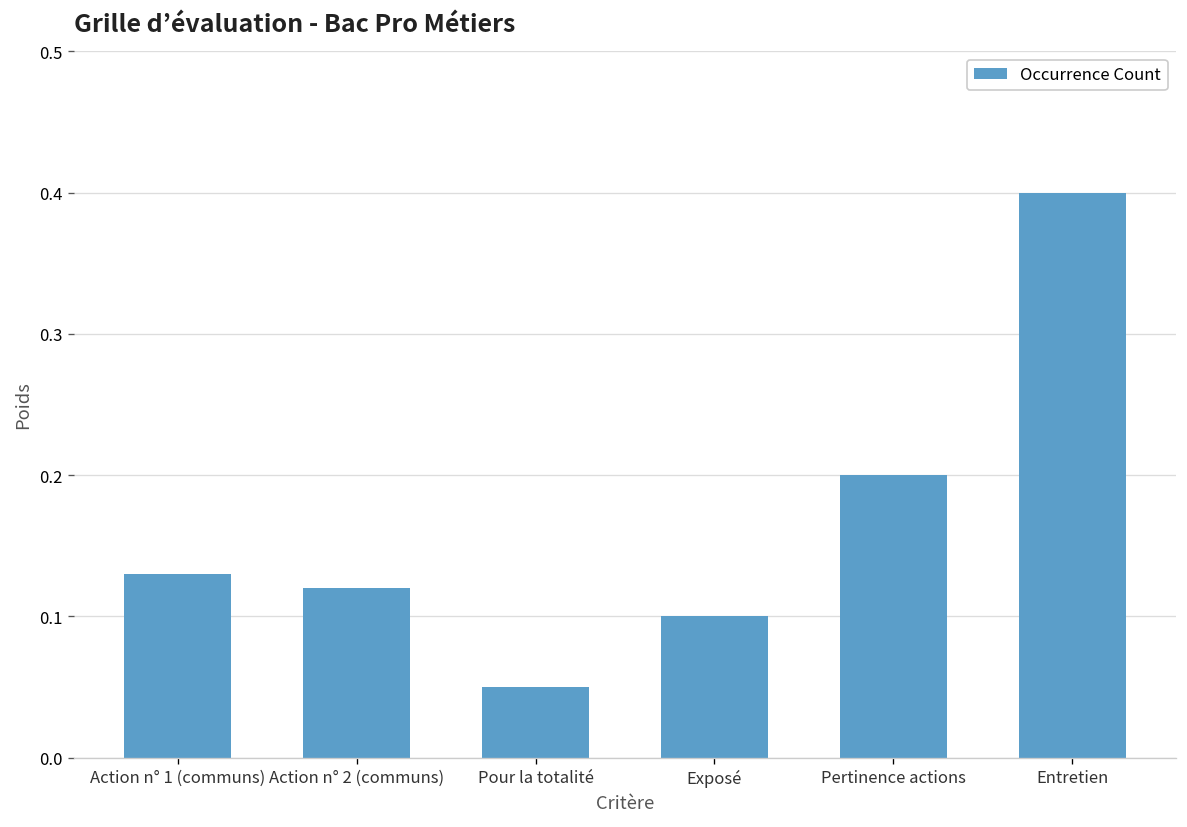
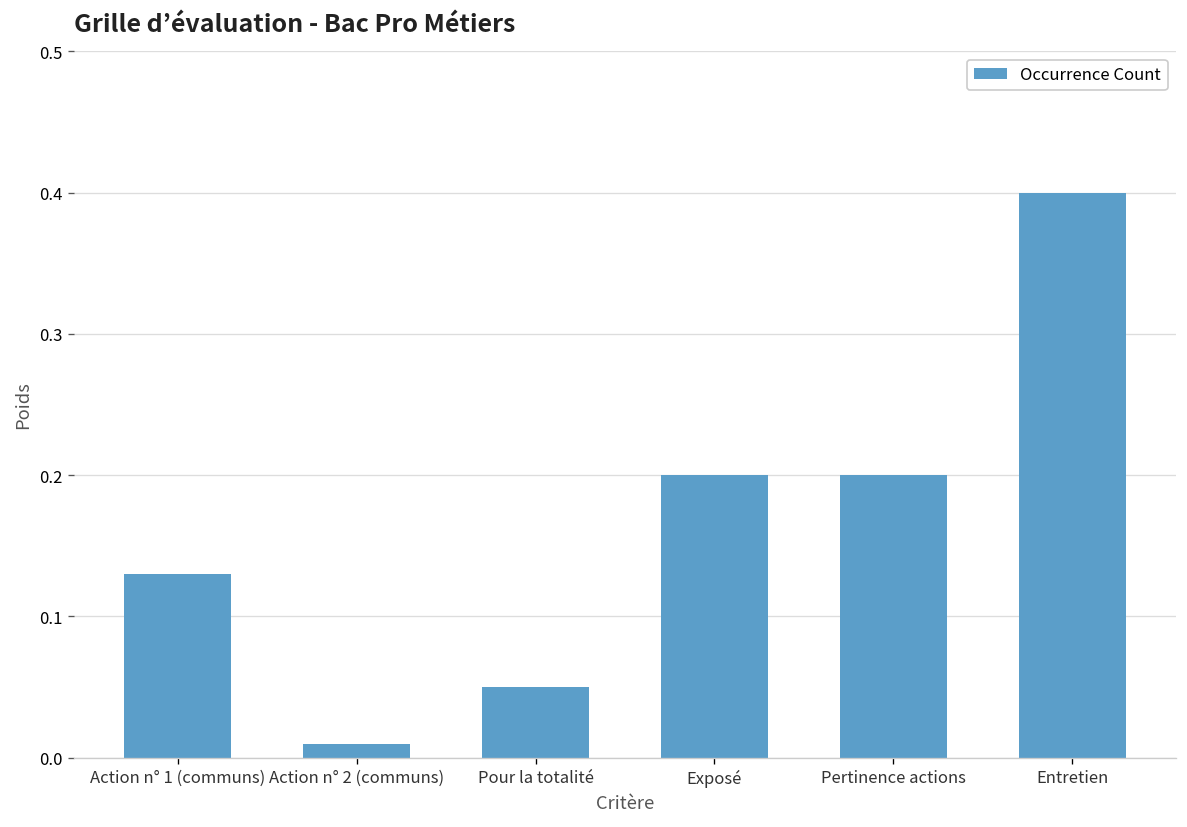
Action n° 2 (communs): 0.12 -> 0.01
Exposé: 0.1 -> 0.2
